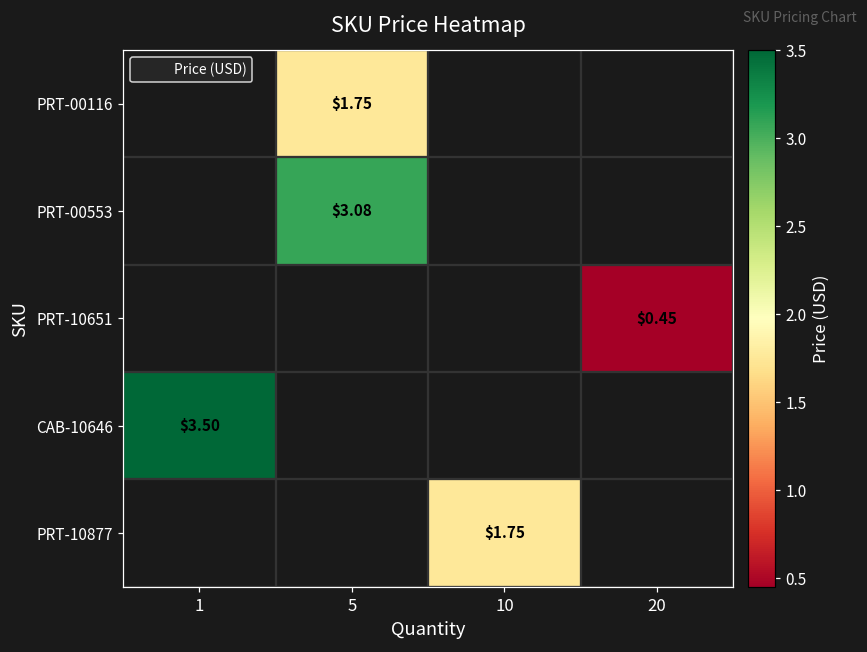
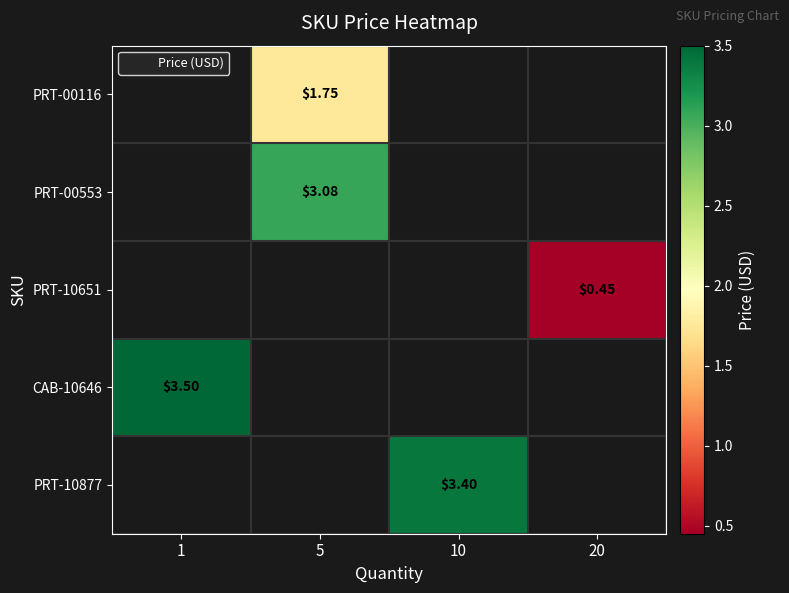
PRT-10877, 10: $1.75 -> $3.40
